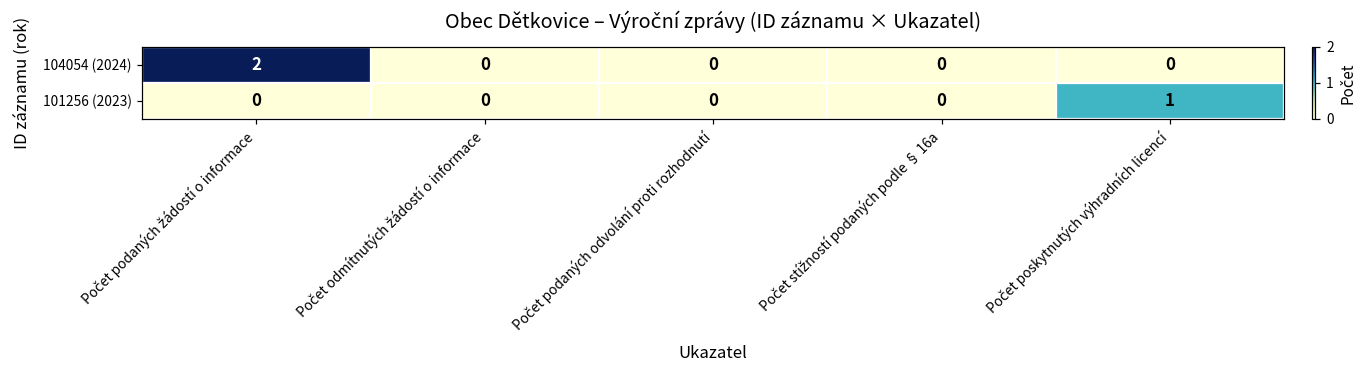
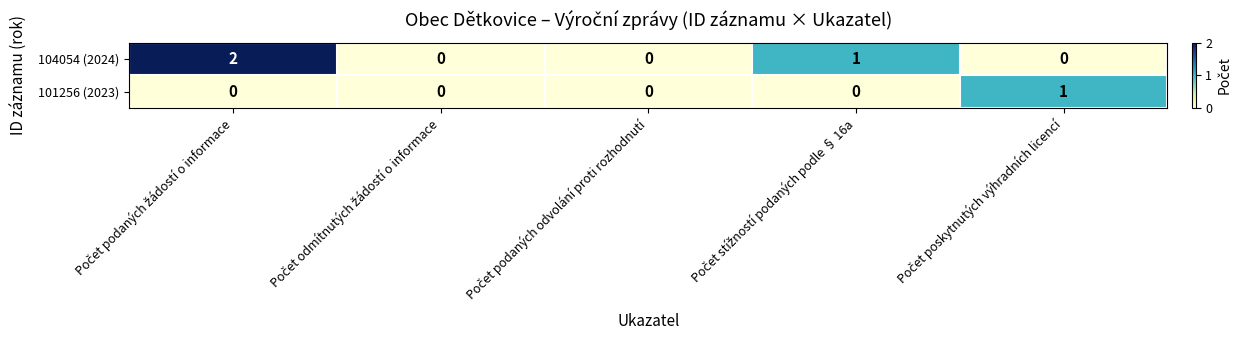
104054 (2024), Počet stížností podaných podle § 16a: 0 -> 1
